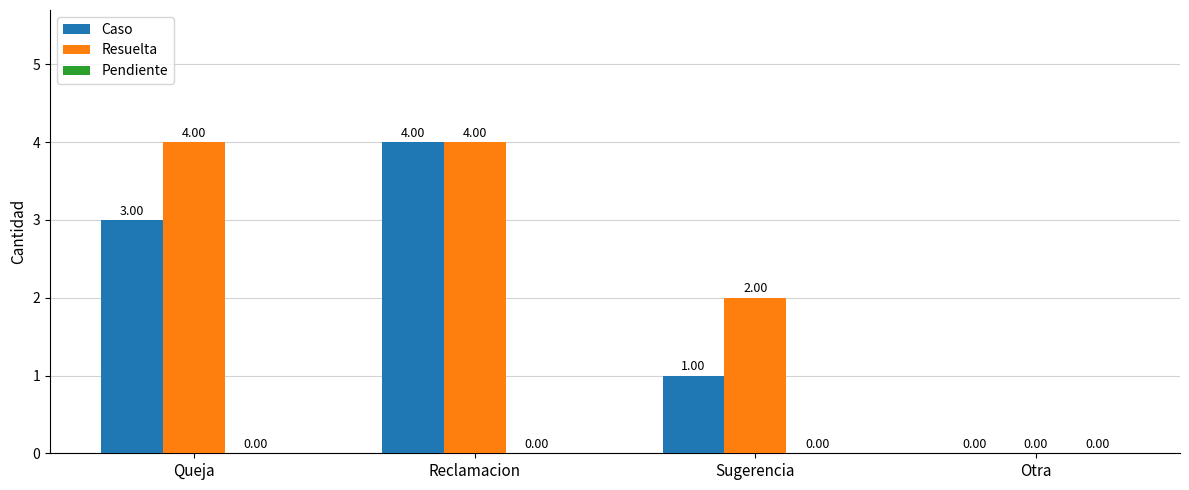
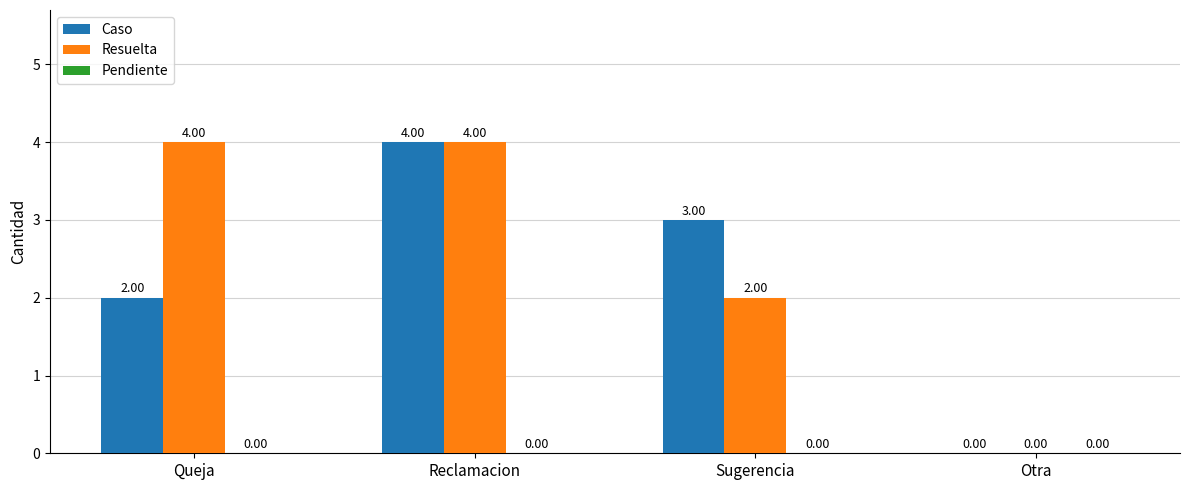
Caso, Queja: 3.00 -> 2.00
Caso, Sugerencia: 1.00 -> 3.00
